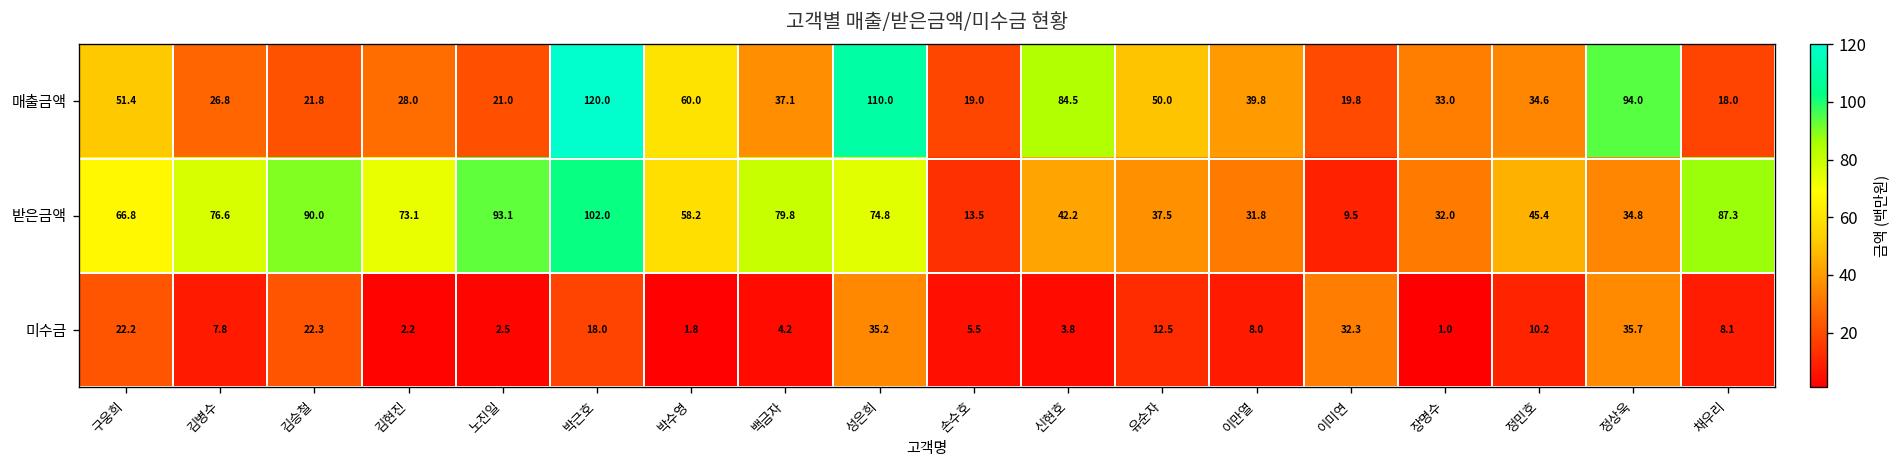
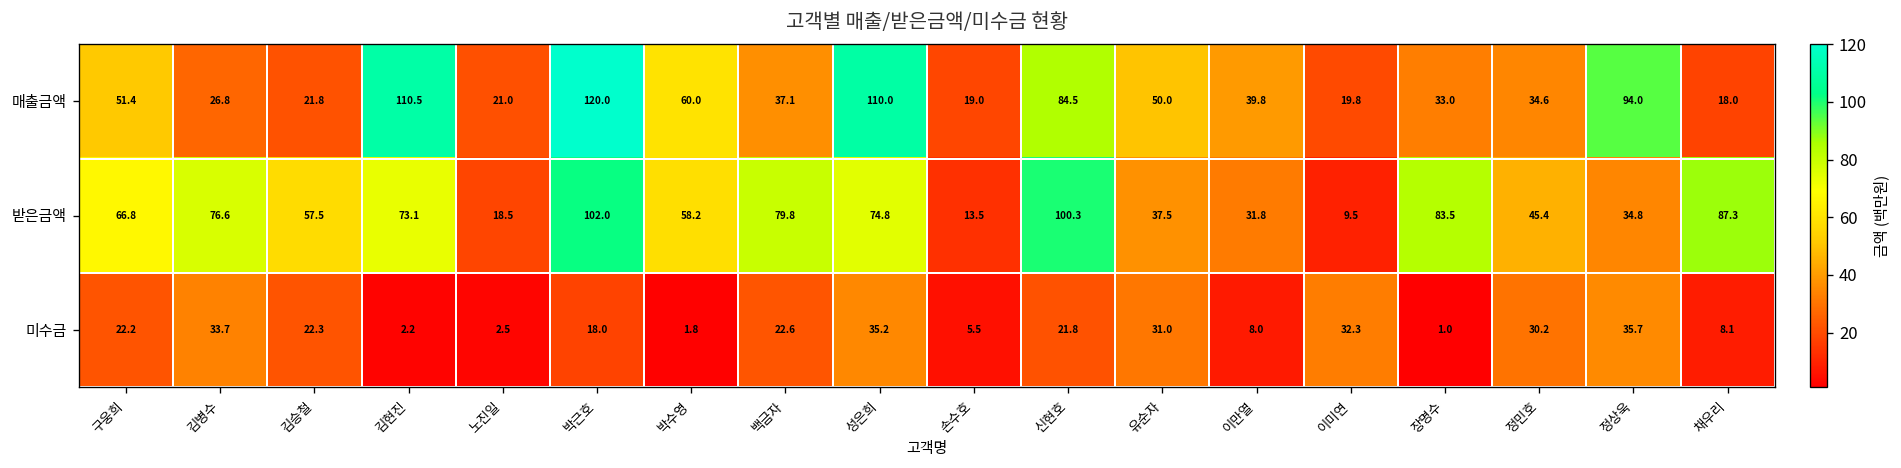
매출금액, 김현진: 28.0 -> 110.5
받은금액, 김승철: 90.0 -> 57.5
받은금액, 노진일: 93.1 -> 18.5
받은금액, 신현호: 42.2 -> 100.3
받은금액, 장명수: 32.0 -> 83.5
미수금, 김병수: 7.8 -> 33.7
미수금, 백금자: 4.2 -> 22.6
미수금, 신현호: 3.8 -> 21.8
미수금, 유순자: 12.5 -> 31.0
미수금, 정민호: 10.2 -> 30.2
